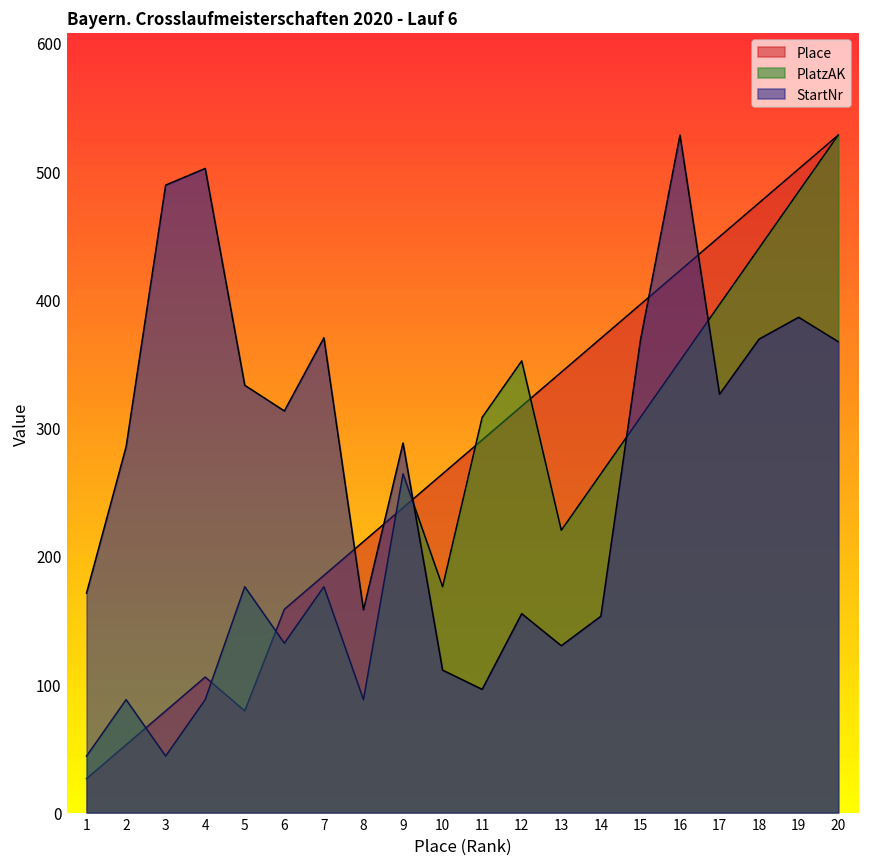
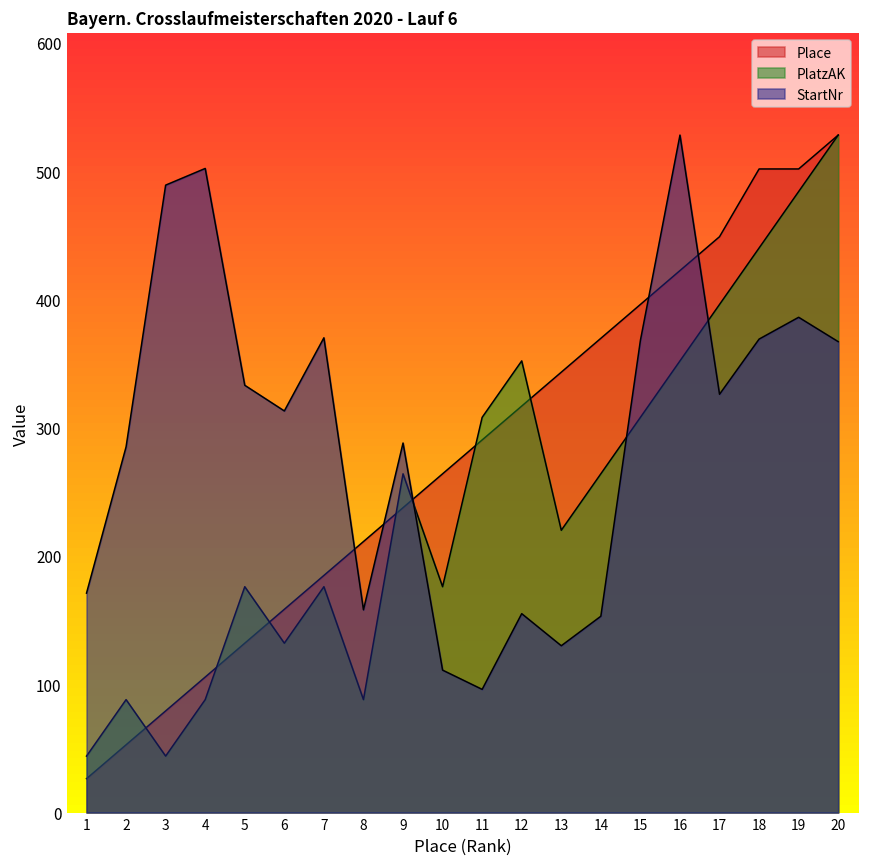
Place, 5: 79 -> 132
Place, 18: 475 -> 502
